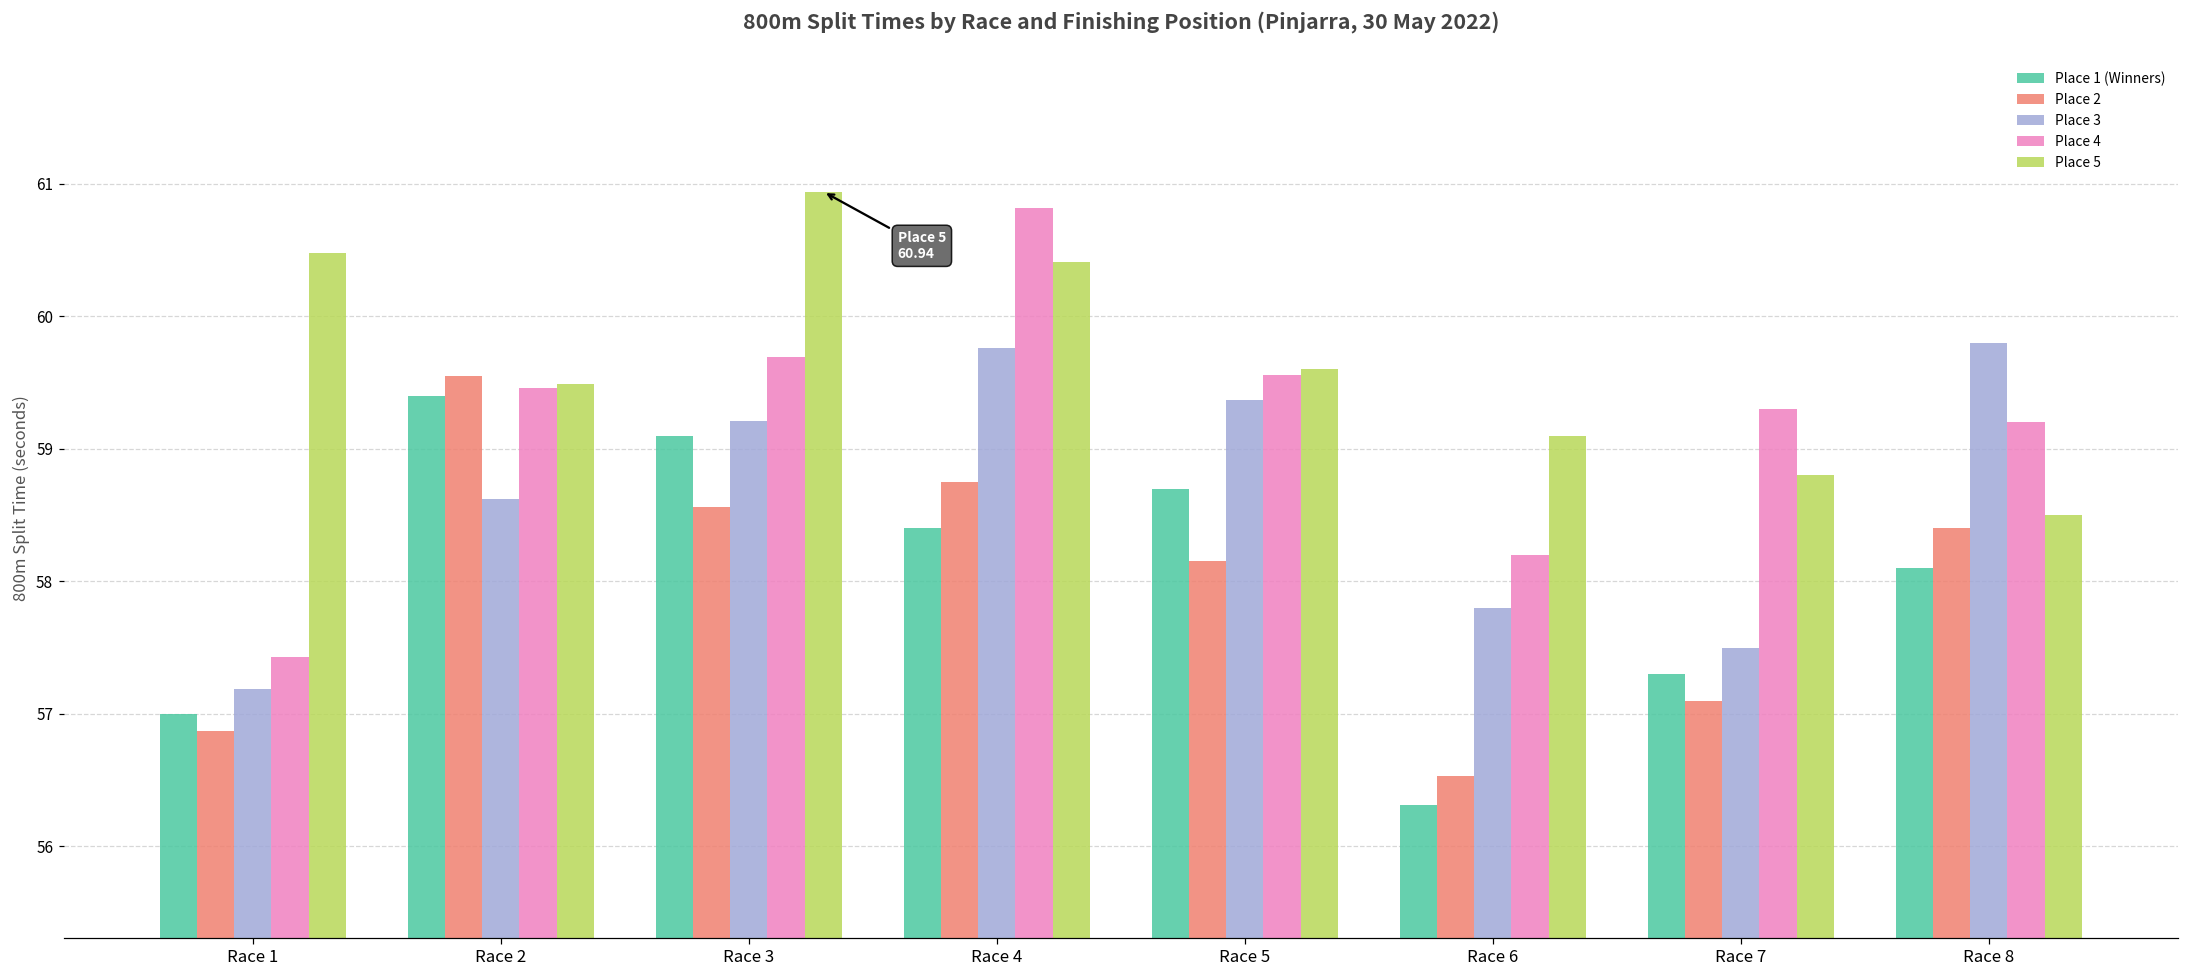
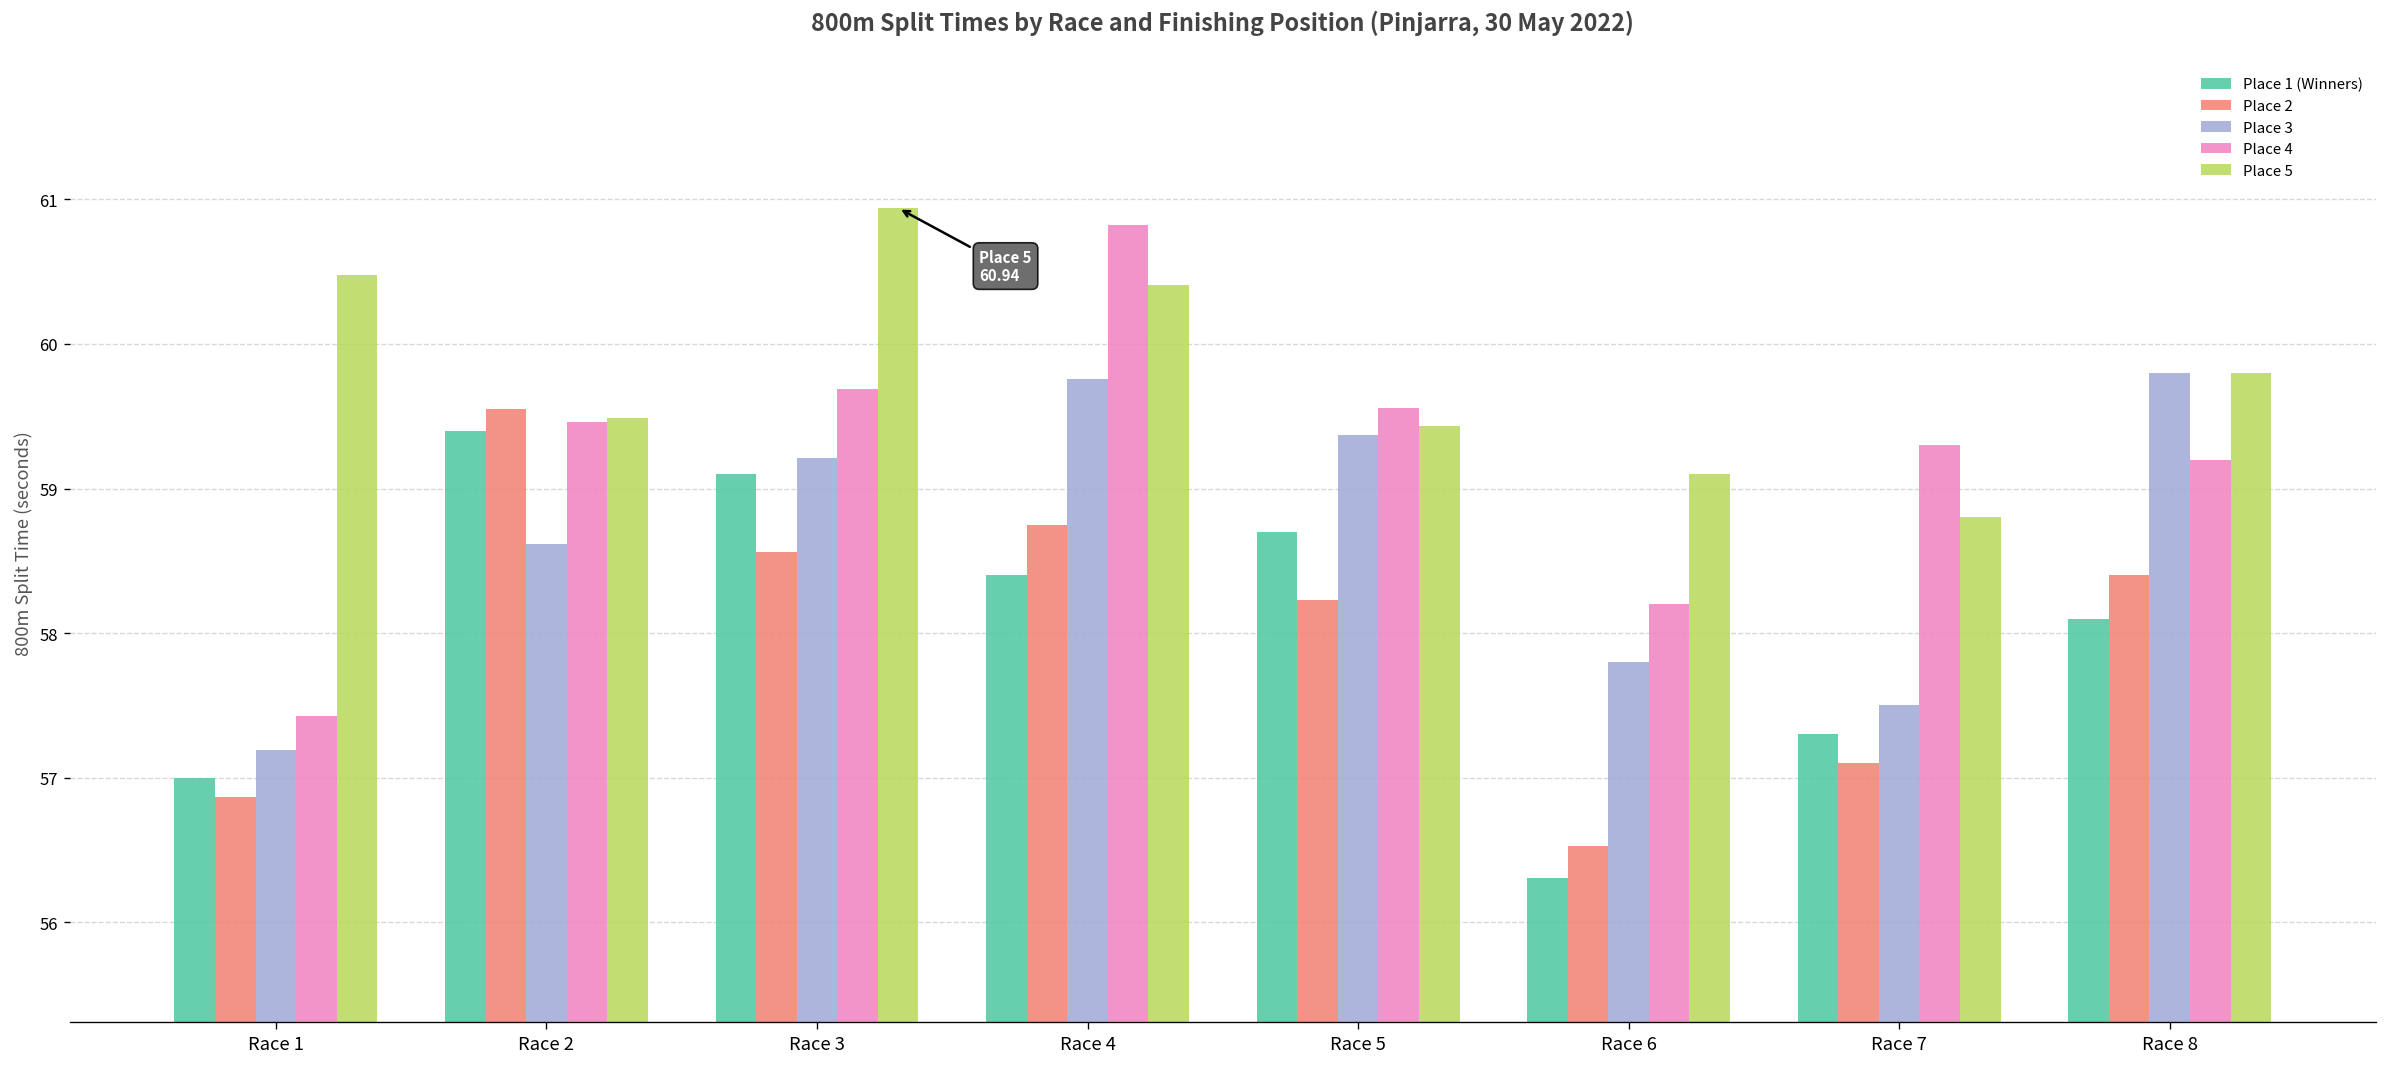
Place 2, Race 5: 58.15 -> 58.23
Place 5, Race 5: 59.60 -> 59.43
Place 5, Race 8: 58.5 -> 59.8
